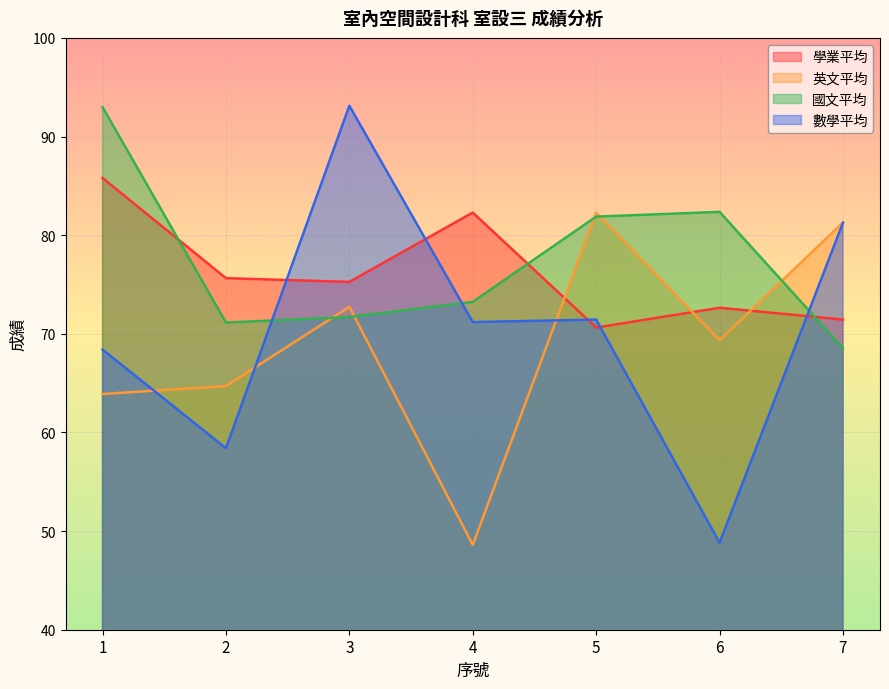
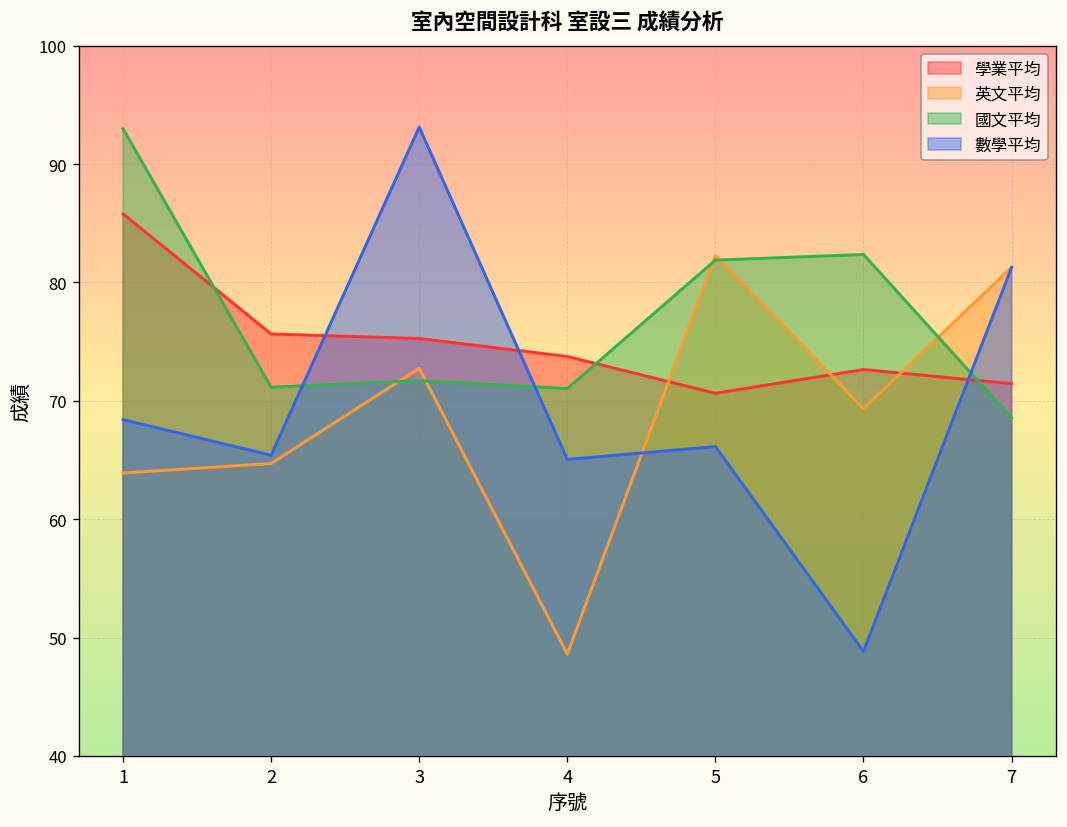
數學平均, 2: 58 -> 65
學業平均, 4: 82 -> 74
國文平均, 4: 73 -> 71
數學平均, 4: 71 -> 65
數學平均, 5: 71 -> 66
